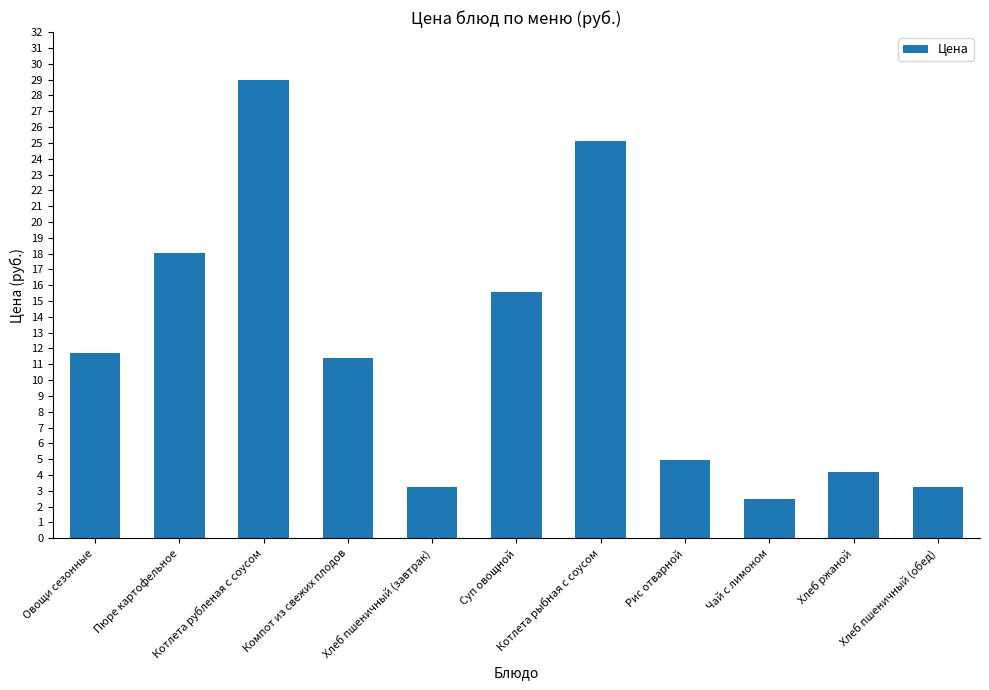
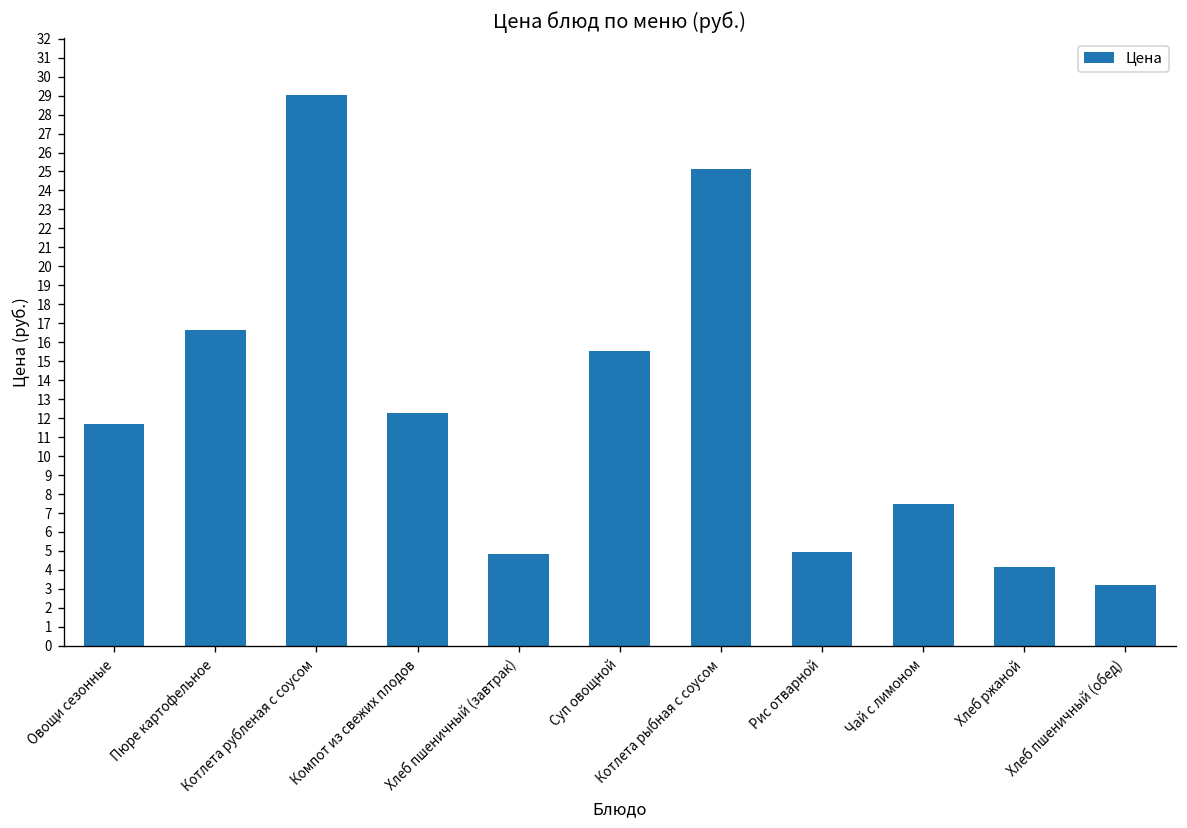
Пюре картофельное: 18.0 -> 16.7
Компот из свежих плодов: 11.4 -> 12.3
Хлеб пшеничный (завтрак): 3.2 -> 4.8
Чай с лимоном: 2.5 -> 7.5
